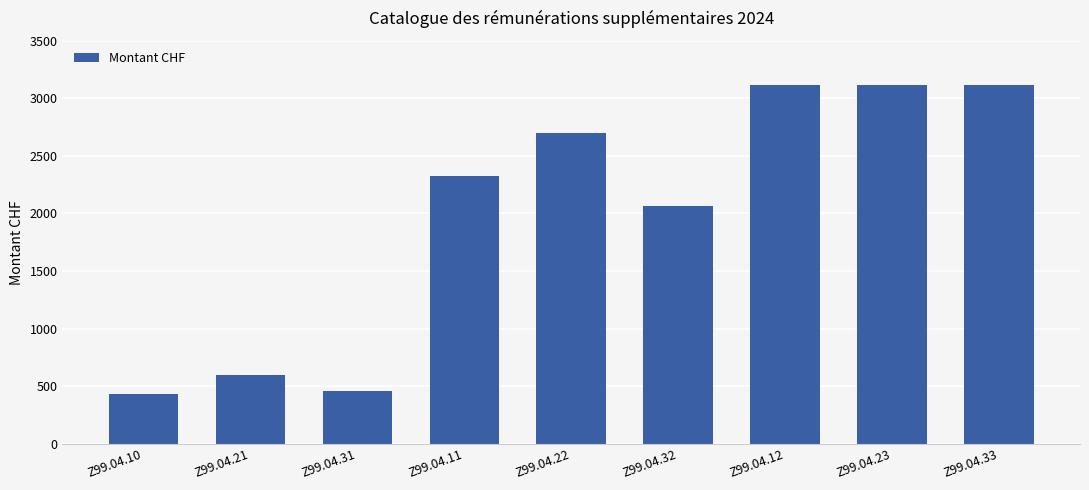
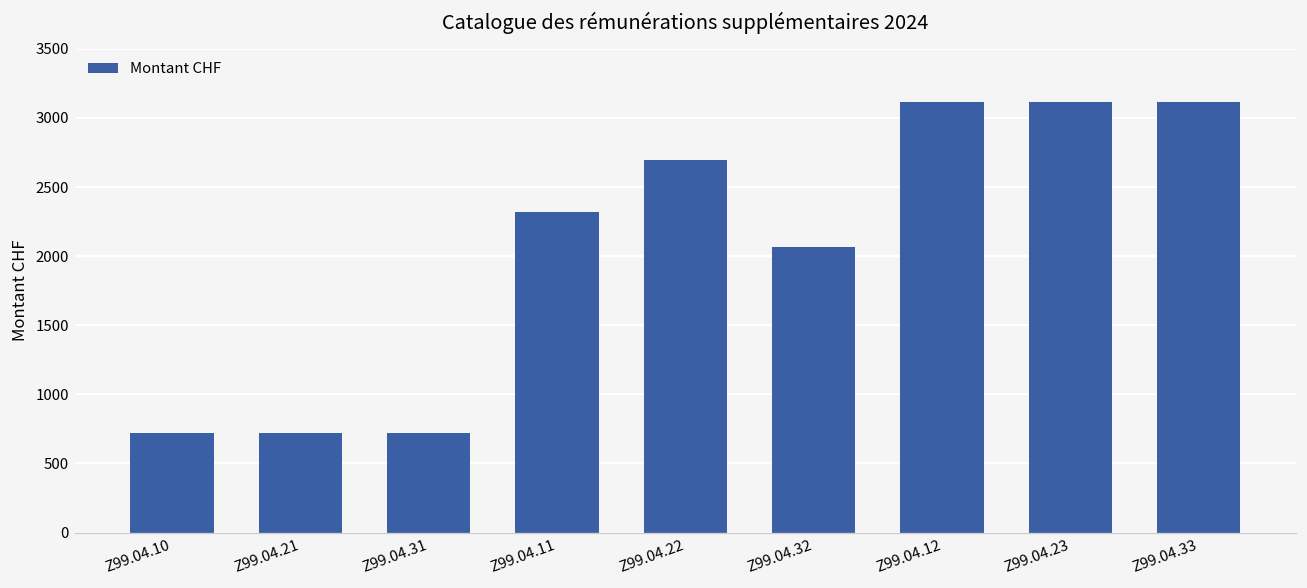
Z99.04.10: 430 -> 720
Z99.04.21: 590 -> 720
Z99.04.31: 460 -> 720
